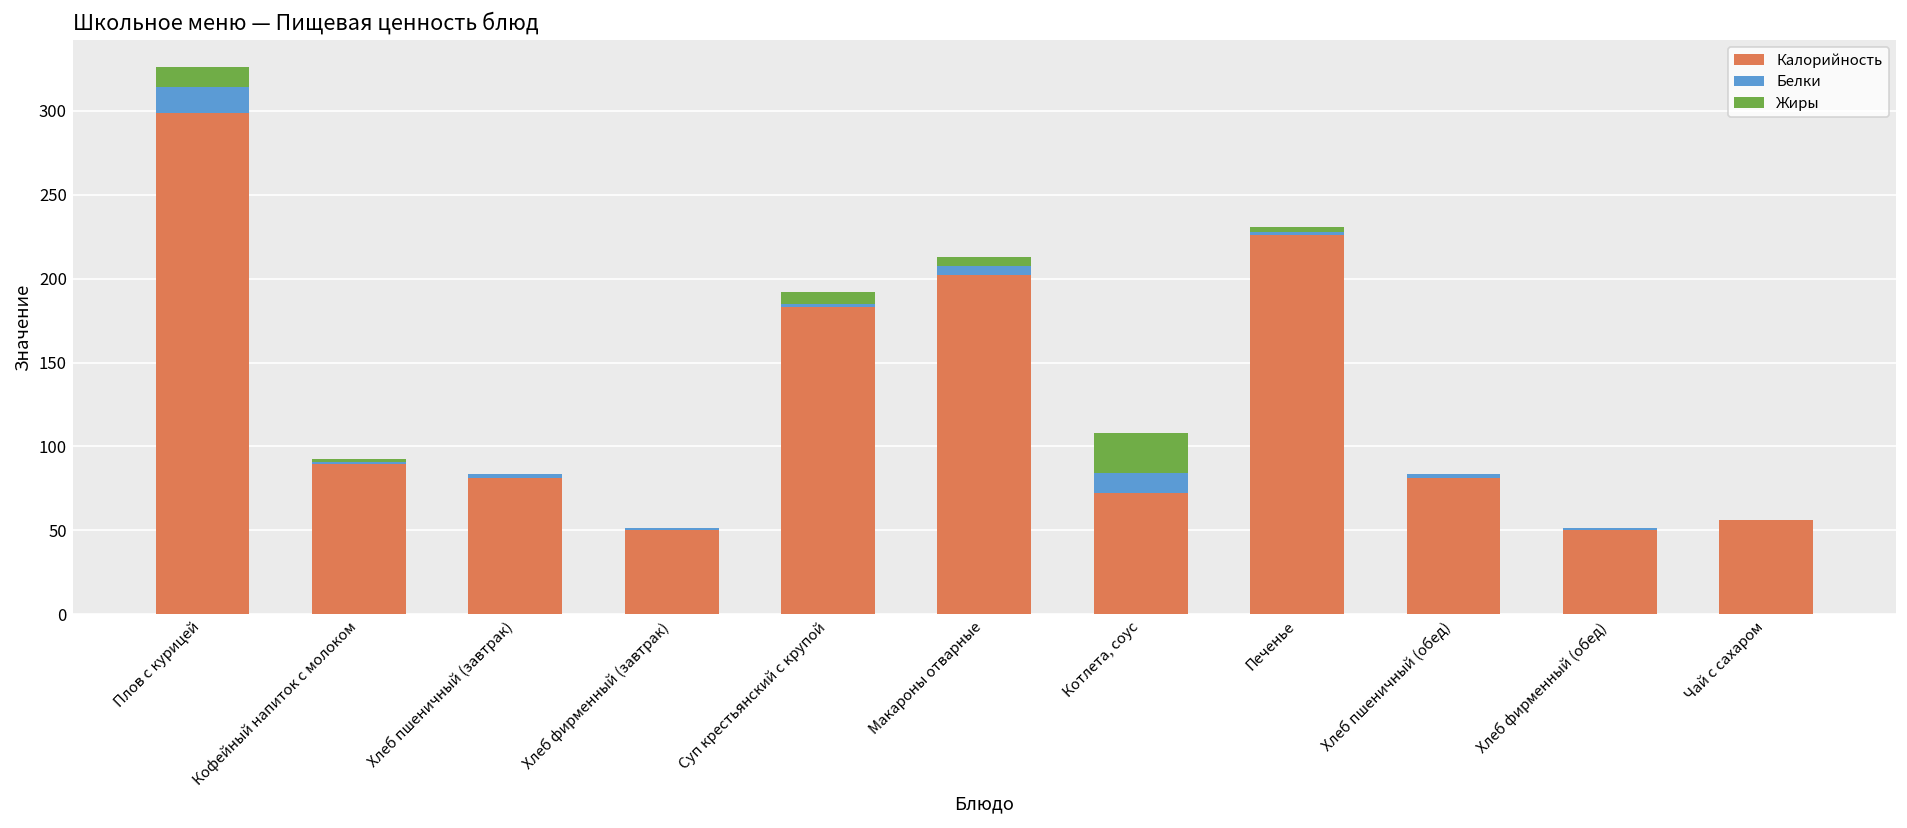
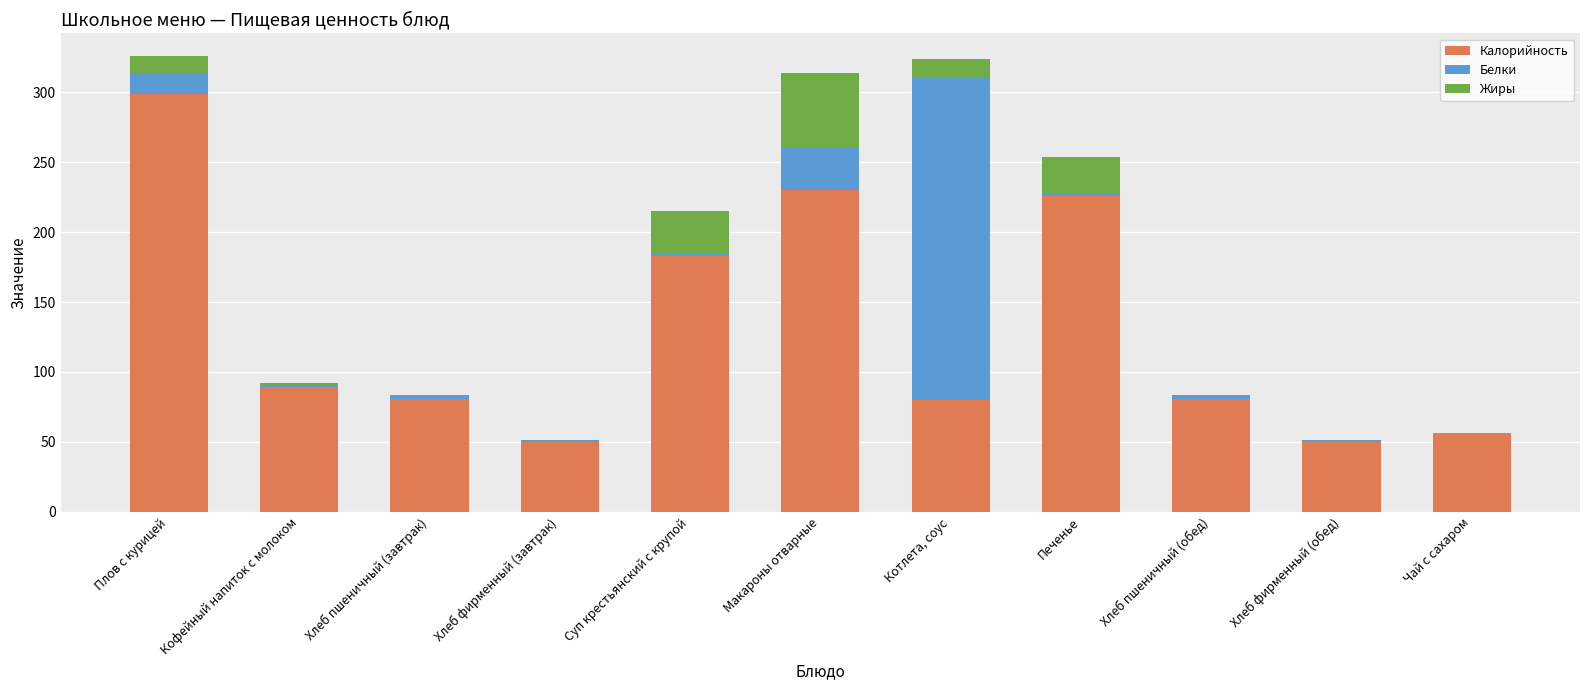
Жиры, Суп крестьянский с крупой: 7 -> 30
Калорийность, Макароны отварные: 202 -> 230
Белки, Макароны отварные: 6 -> 31
Жиры, Макароны отварные: 5 -> 53
Калорийность, Котлета, соус: 72 -> 80
Белки, Котлета, соус: 12 -> 230
Жиры, Котлета, соус: 24 -> 14
Жиры, Печенье: 3 -> 26
